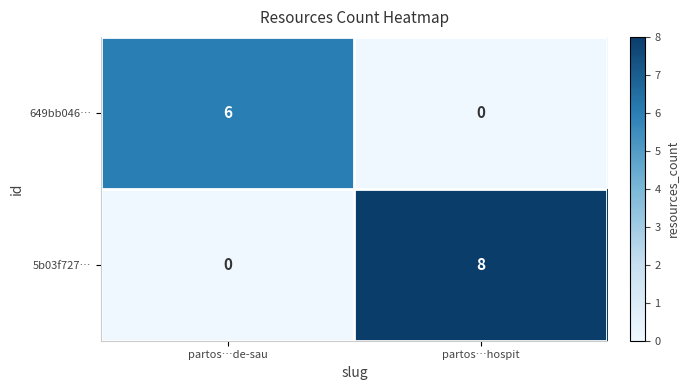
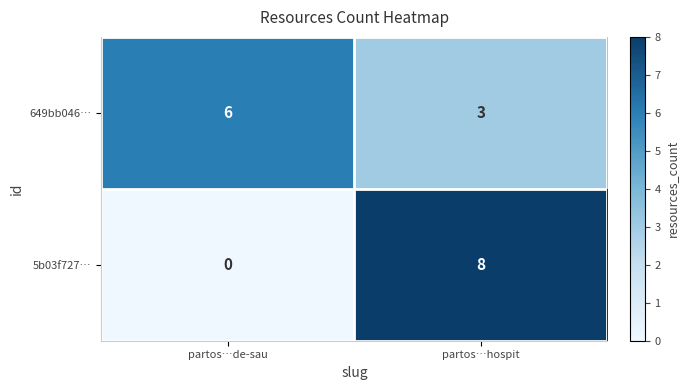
649bb046…, partos…hospit: 0 -> 3
